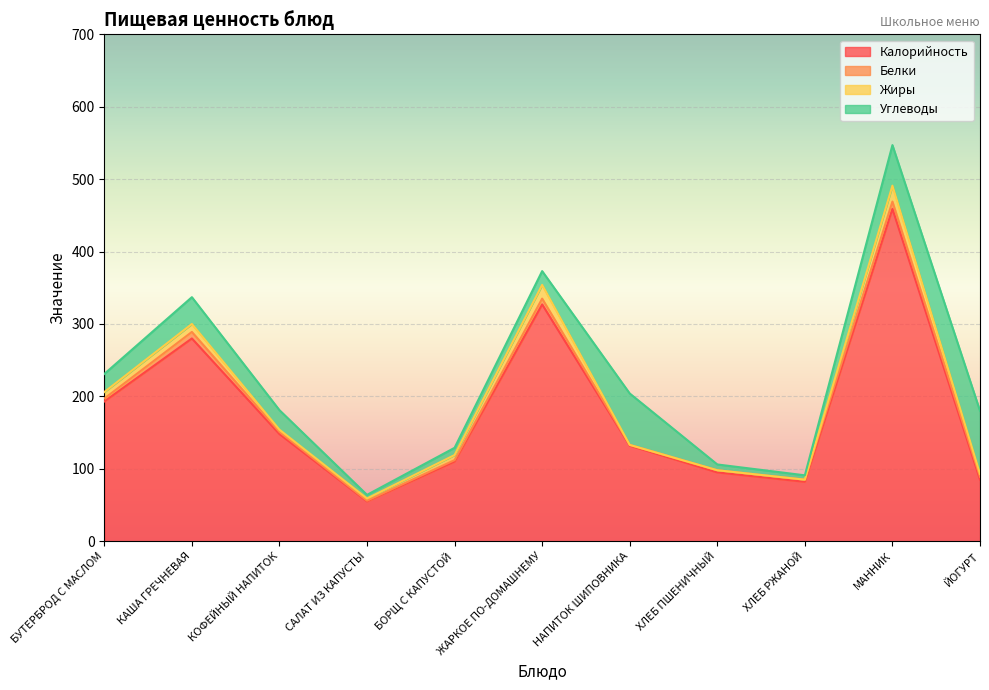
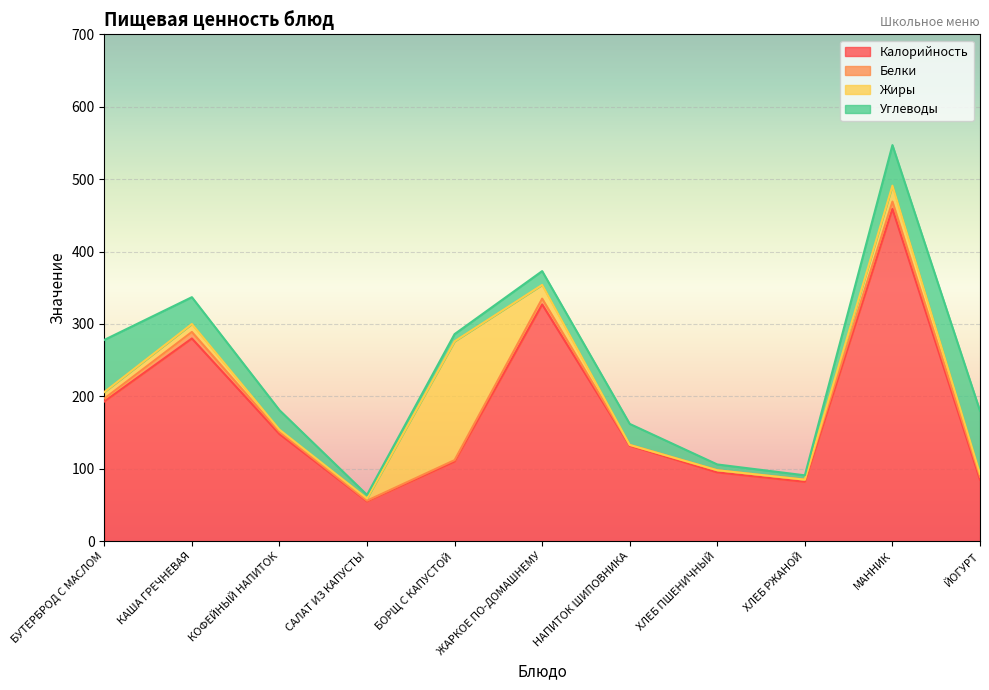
Углеводы, БУТЕРБРОД С МАСЛОМ: 30 -> 70
Жиры, БОРЩ С КАПУСТОЙ: 10 -> 160
Углеводы, НАПИТОК ШИПОВНИКА: 70 -> 30
